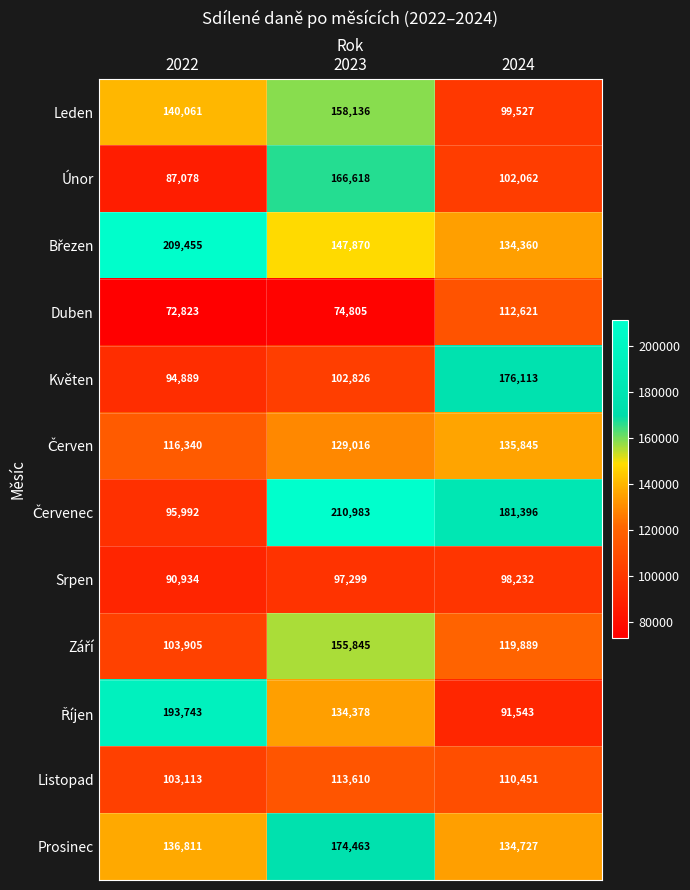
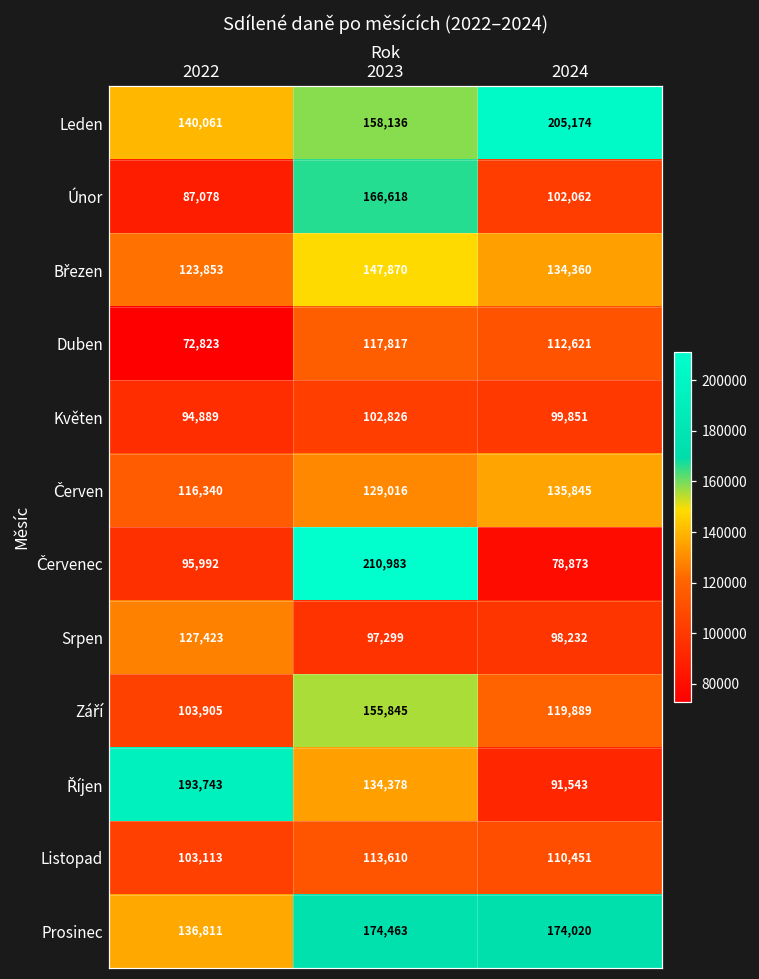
Leden, 2024: 99,527 -> 205,174
Březen, 2022: 209,455 -> 123,853
Duben, 2023: 74,805 -> 117,817
Květen, 2024: 176,113 -> 99,851
Červenec, 2024: 181,396 -> 78,873
Srpen, 2022: 90,934 -> 127,423
Prosinec, 2024: 134,727 -> 174,020
